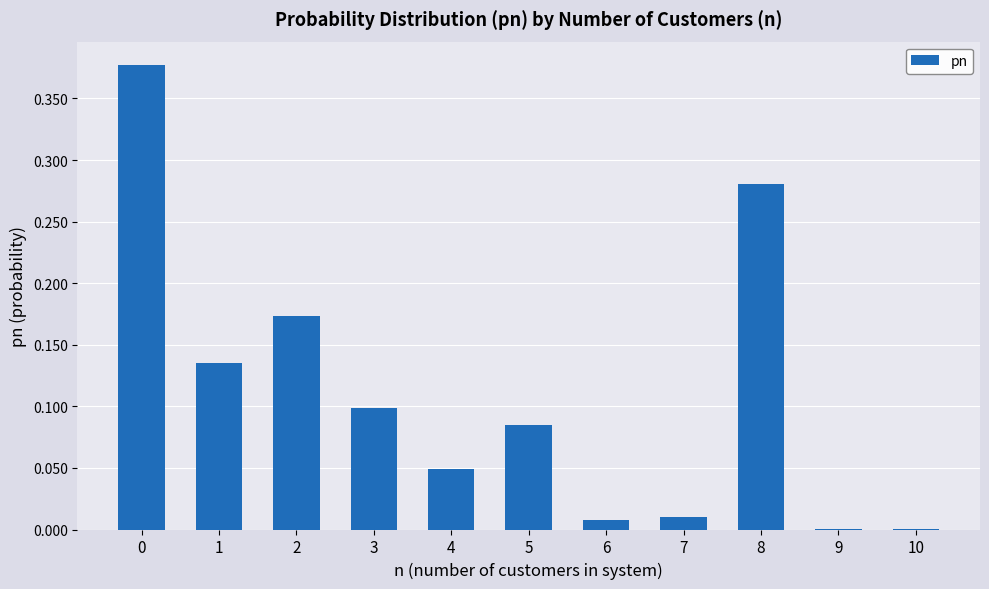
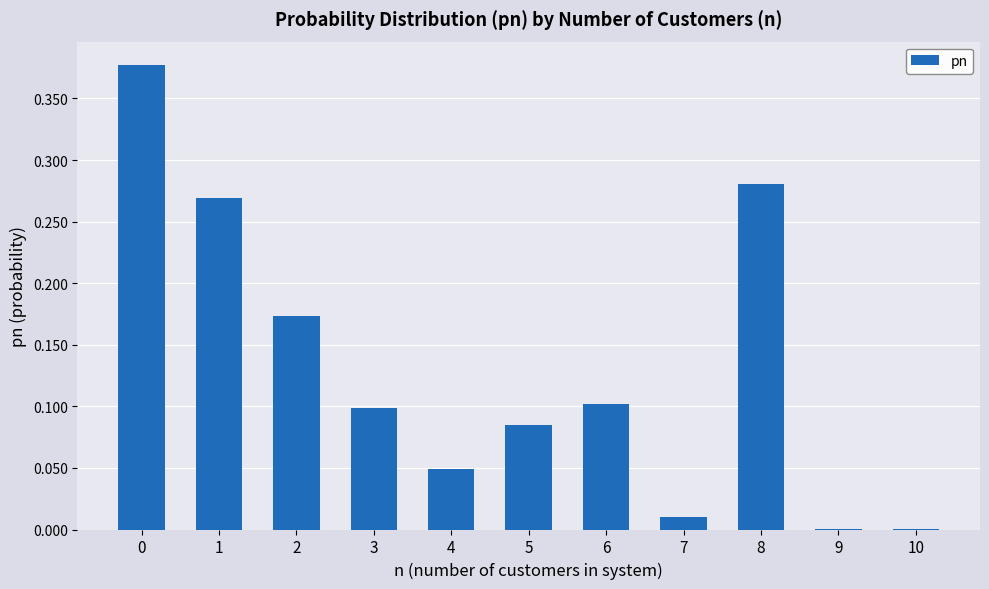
1: 0.135 -> 0.269
6: 0.008 -> 0.102
